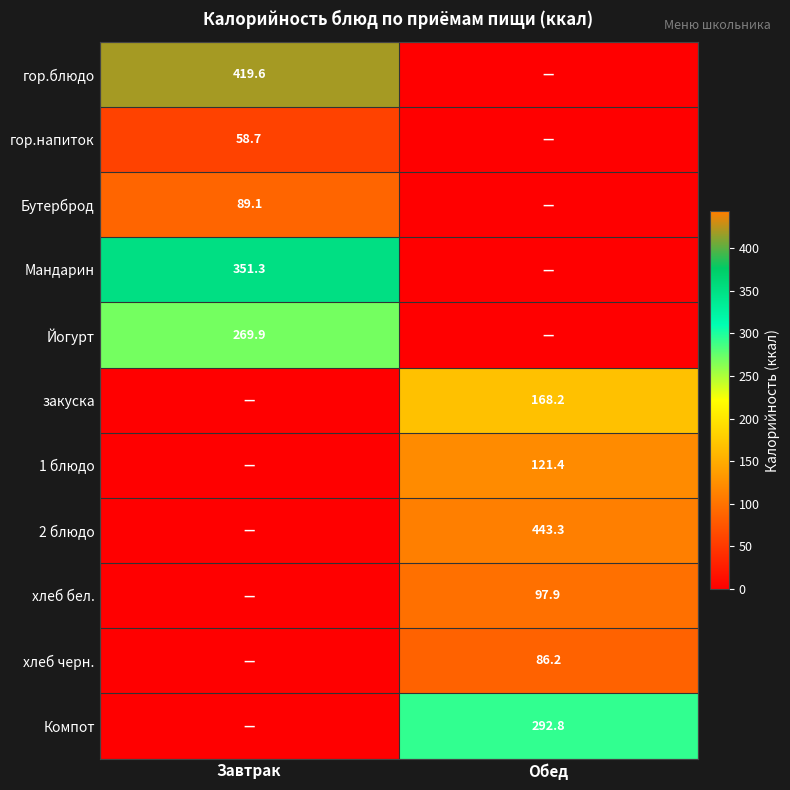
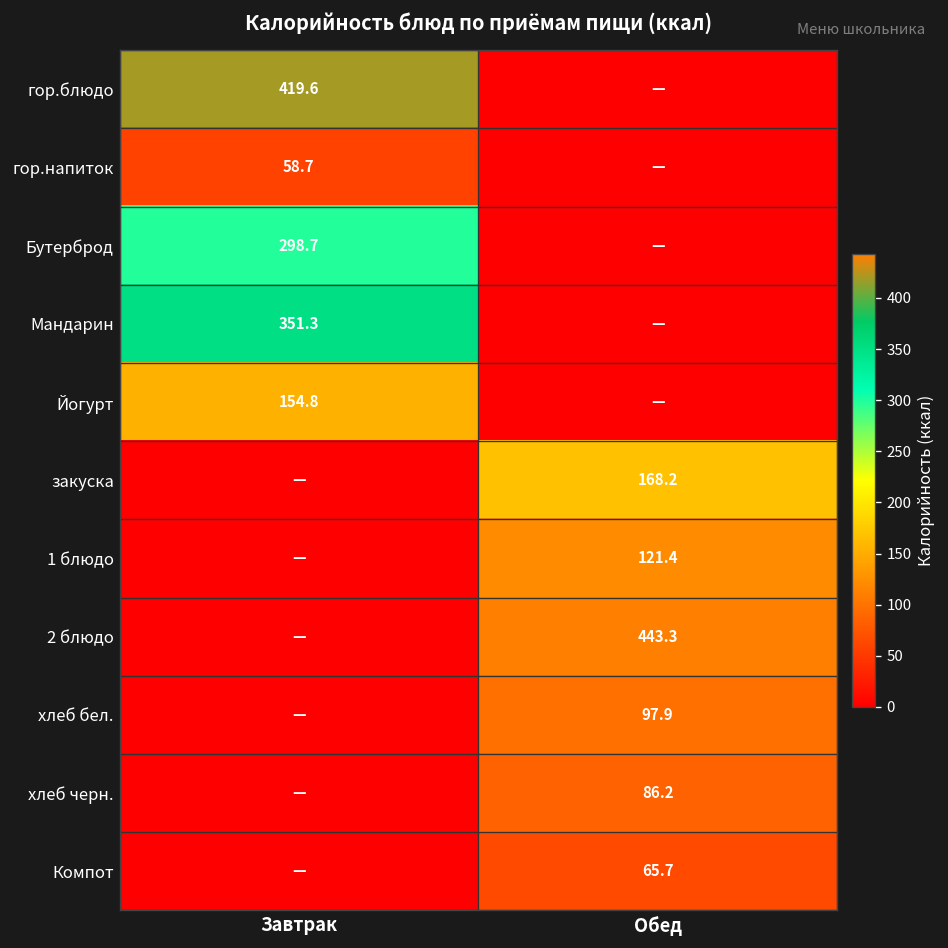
Бутерброд, Завтрак: 89.1 -> 298.7
Йогурт, Завтрак: 269.9 -> 154.8
Компот, Обед: 292.8 -> 65.7
